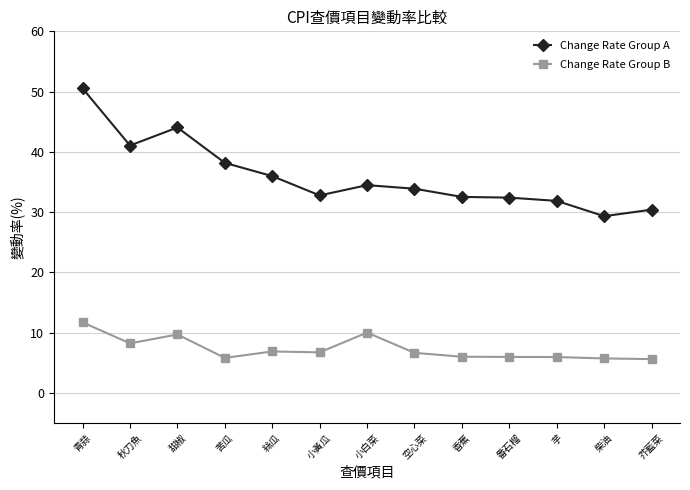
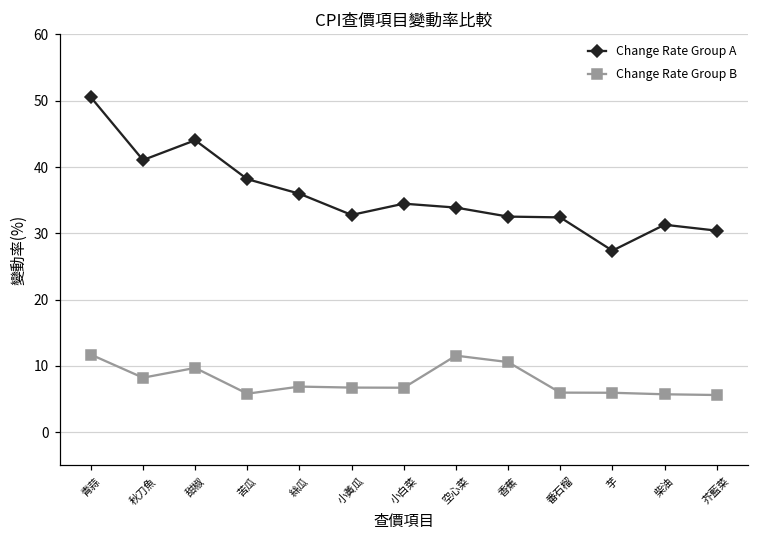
Change Rate Group B, 小白菜: 10 -> 7
Change Rate Group B, 空心菜: 7 -> 12
Change Rate Group B, 香蕉: 6 -> 11
Change Rate Group A, 芋: 32 -> 27
Change Rate Group A, 柴油: 29 -> 31
